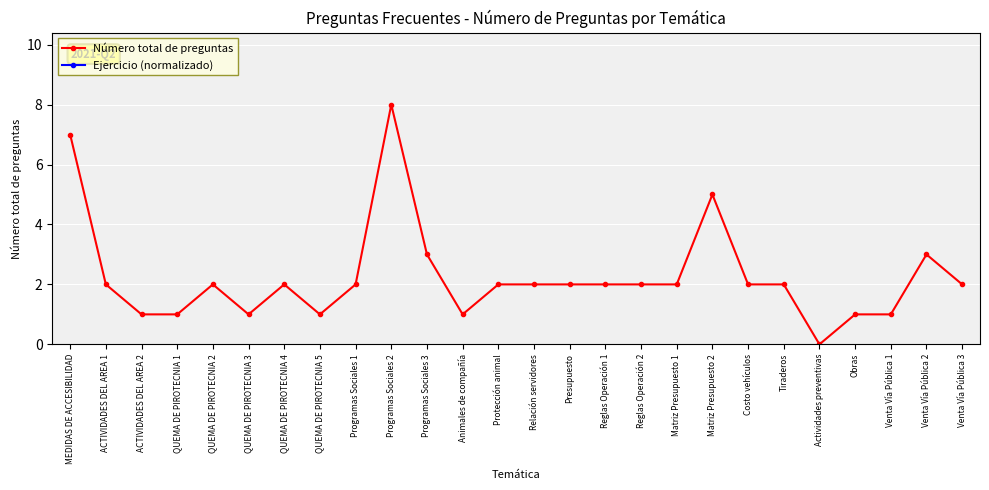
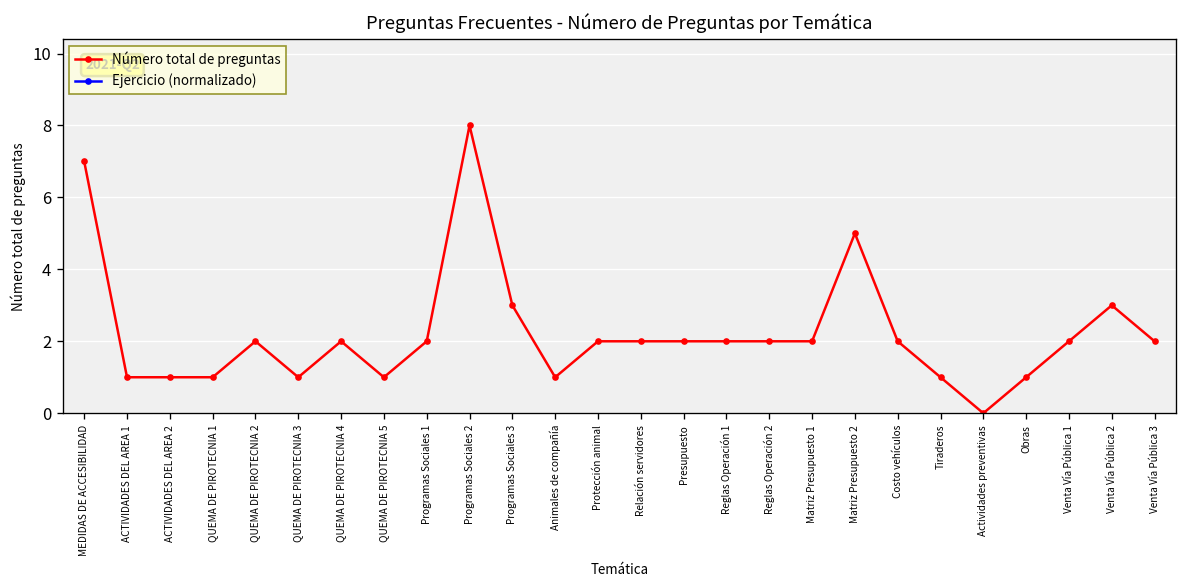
Número total de preguntas, ACTIVIDADES DEL AREA 1: 2 -> 1
Número total de preguntas, Tiraderos: 2 -> 1
Número total de preguntas, Venta Vía Pública 1: 1 -> 2
